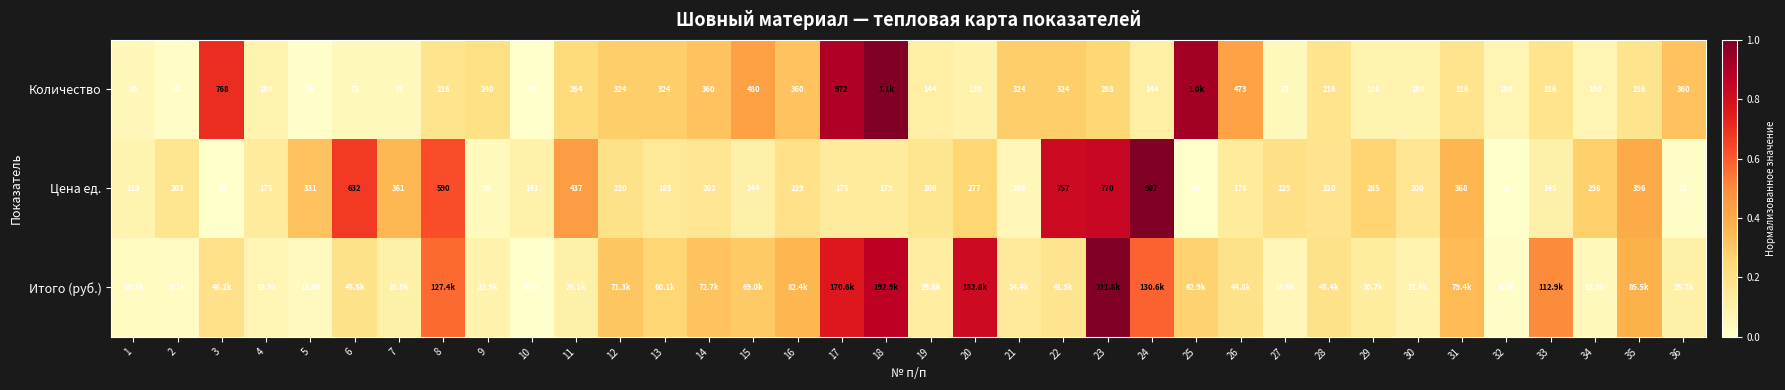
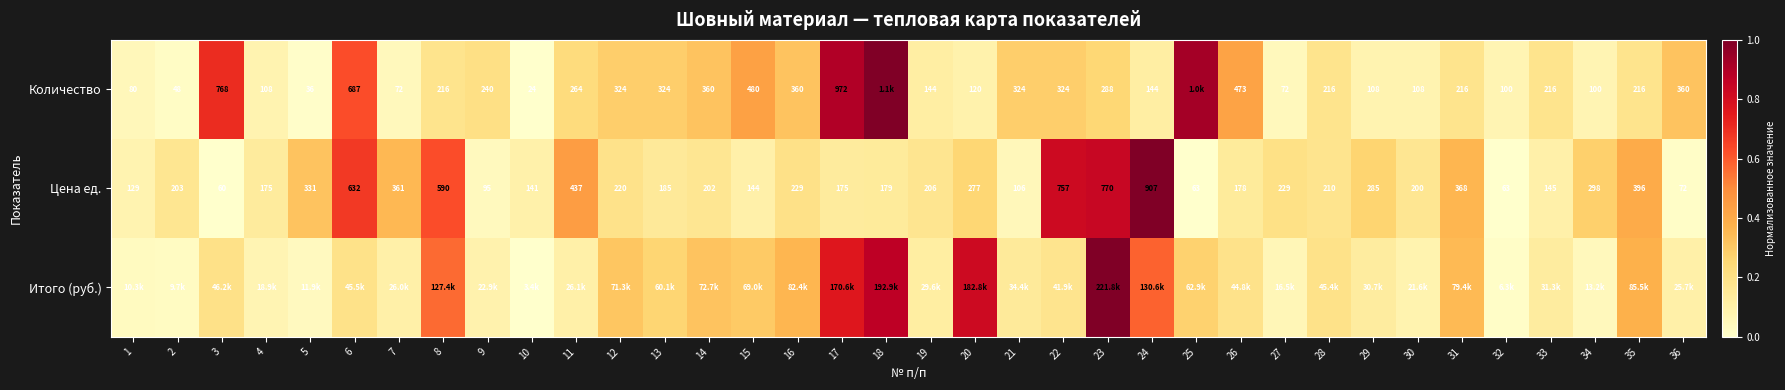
Количество, 6: 72 -> 687
Итого (руб.), 33: 112.9k -> 31.3k
